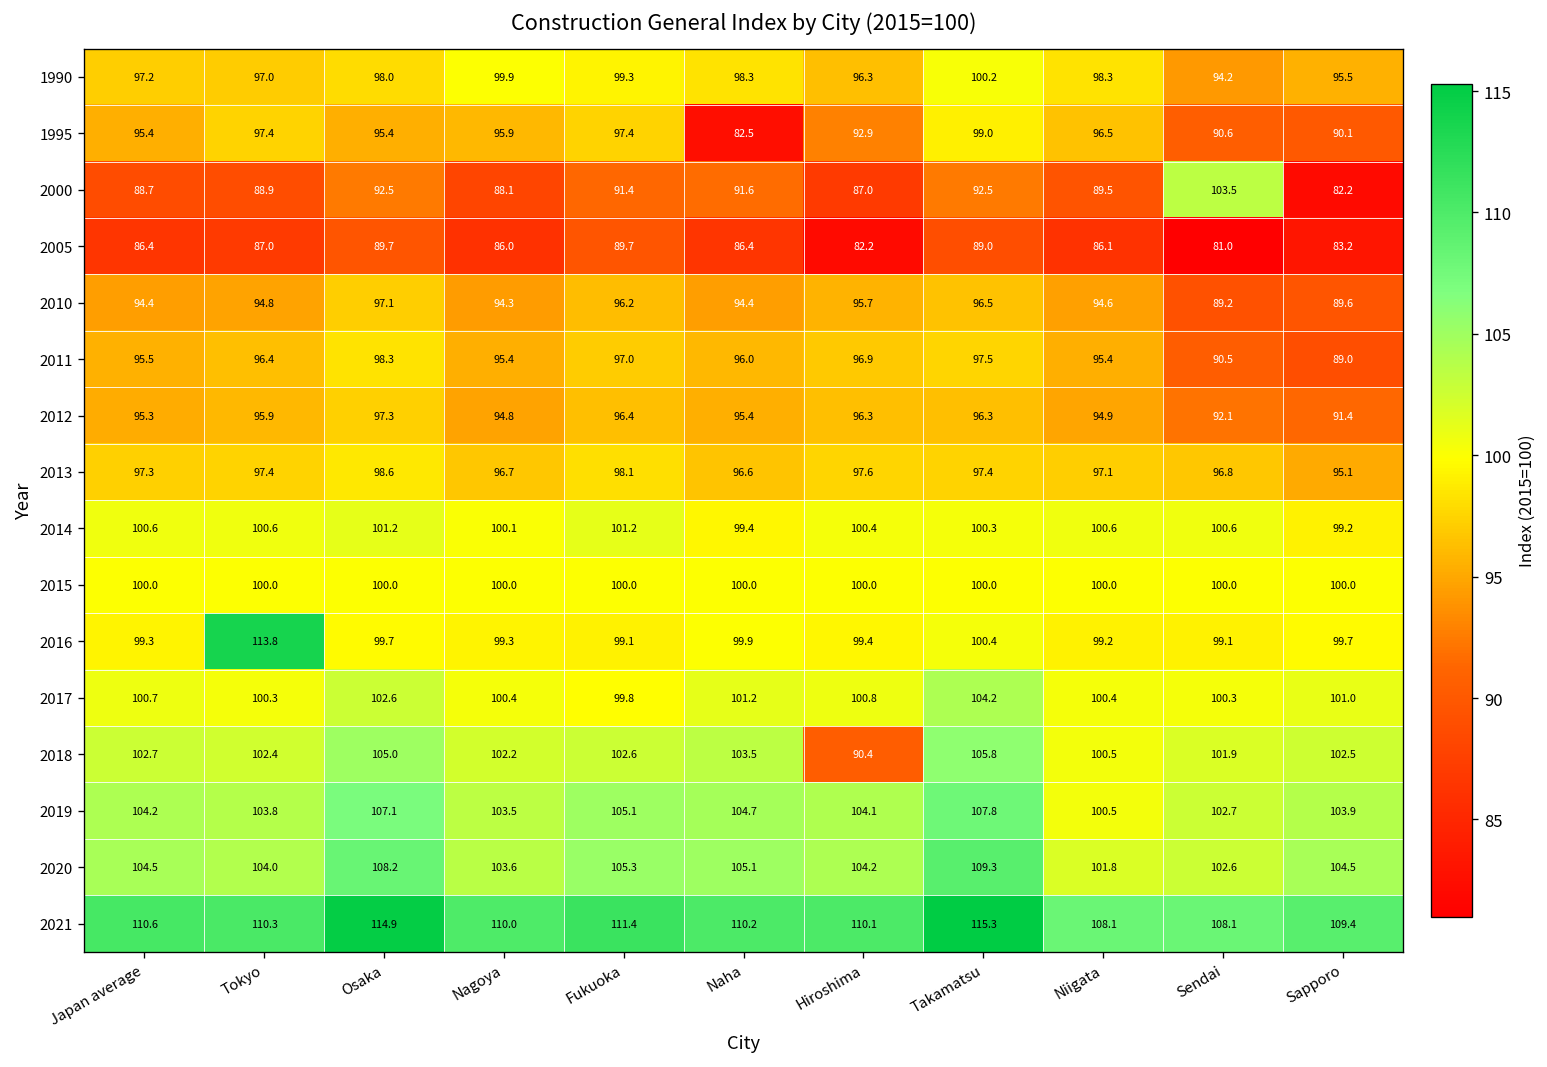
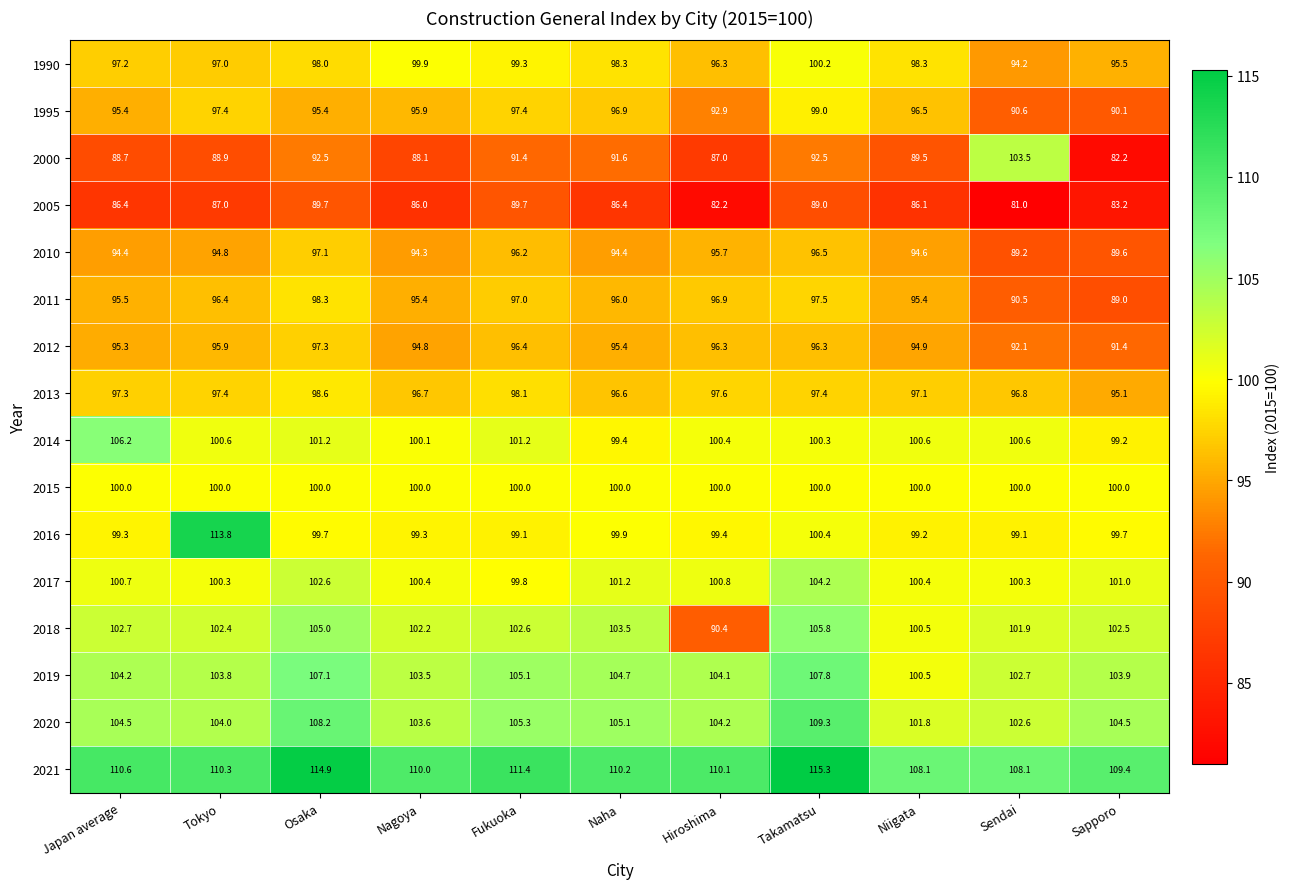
1995, Naha: 82.5 -> 96.9
2014, Japan average: 100.6 -> 106.2
